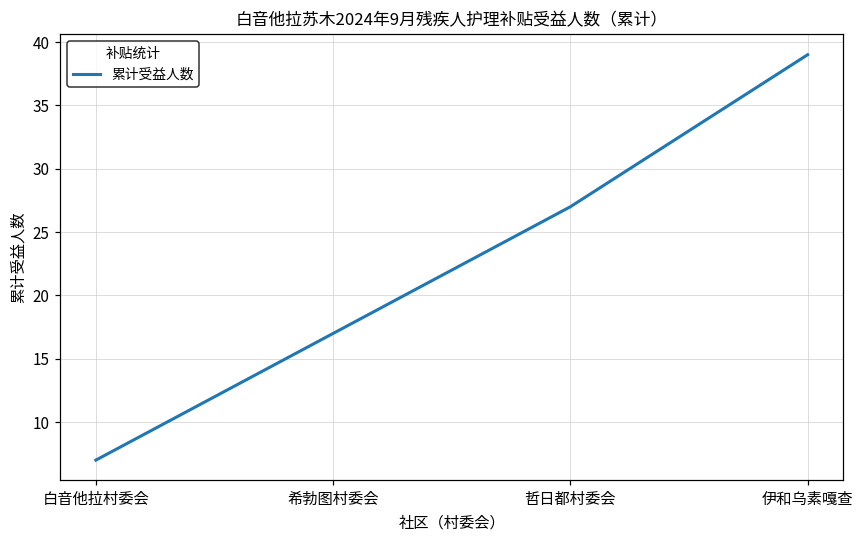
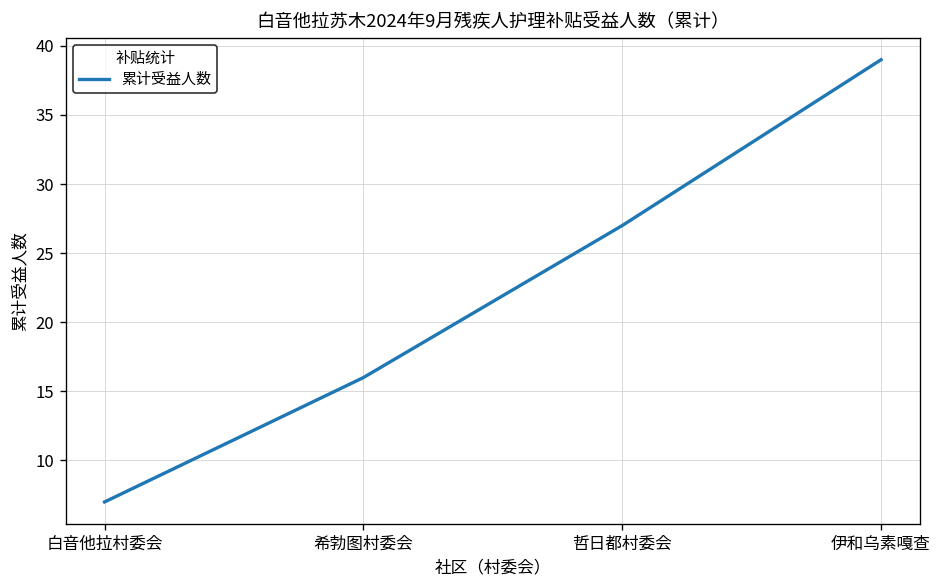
希勃图村委会: 17 -> 16
